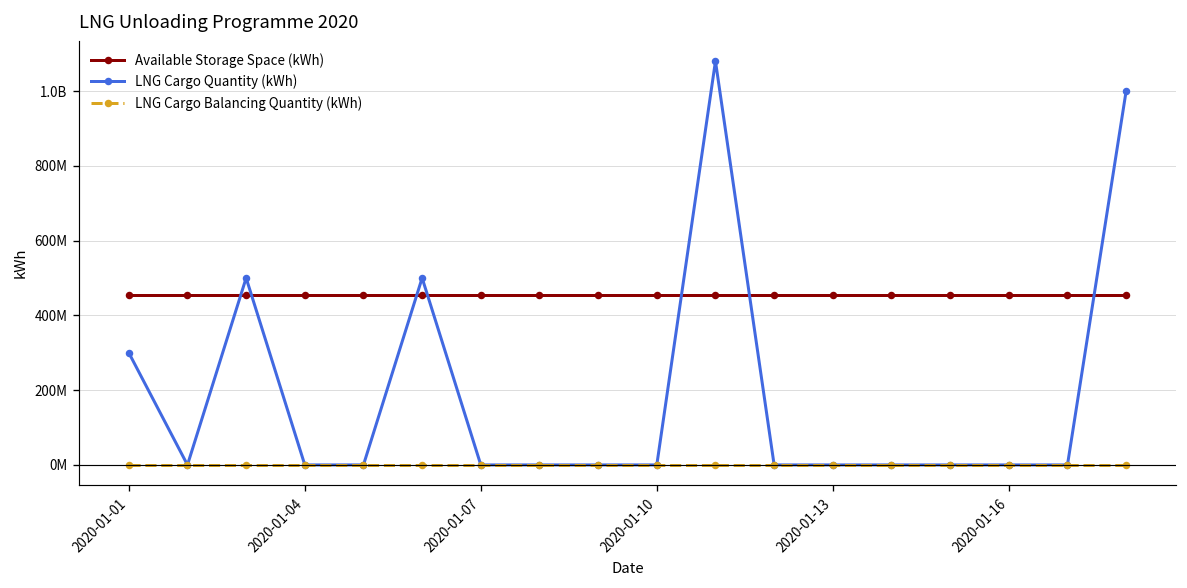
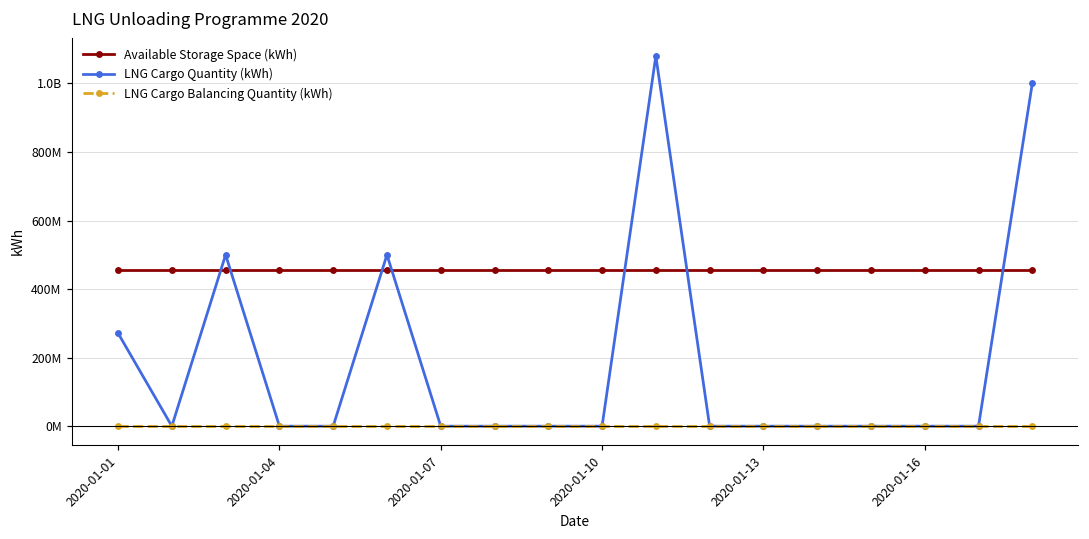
LNG Cargo Quantity (kWh), 2020-01-01: 300000000 -> 270000000
